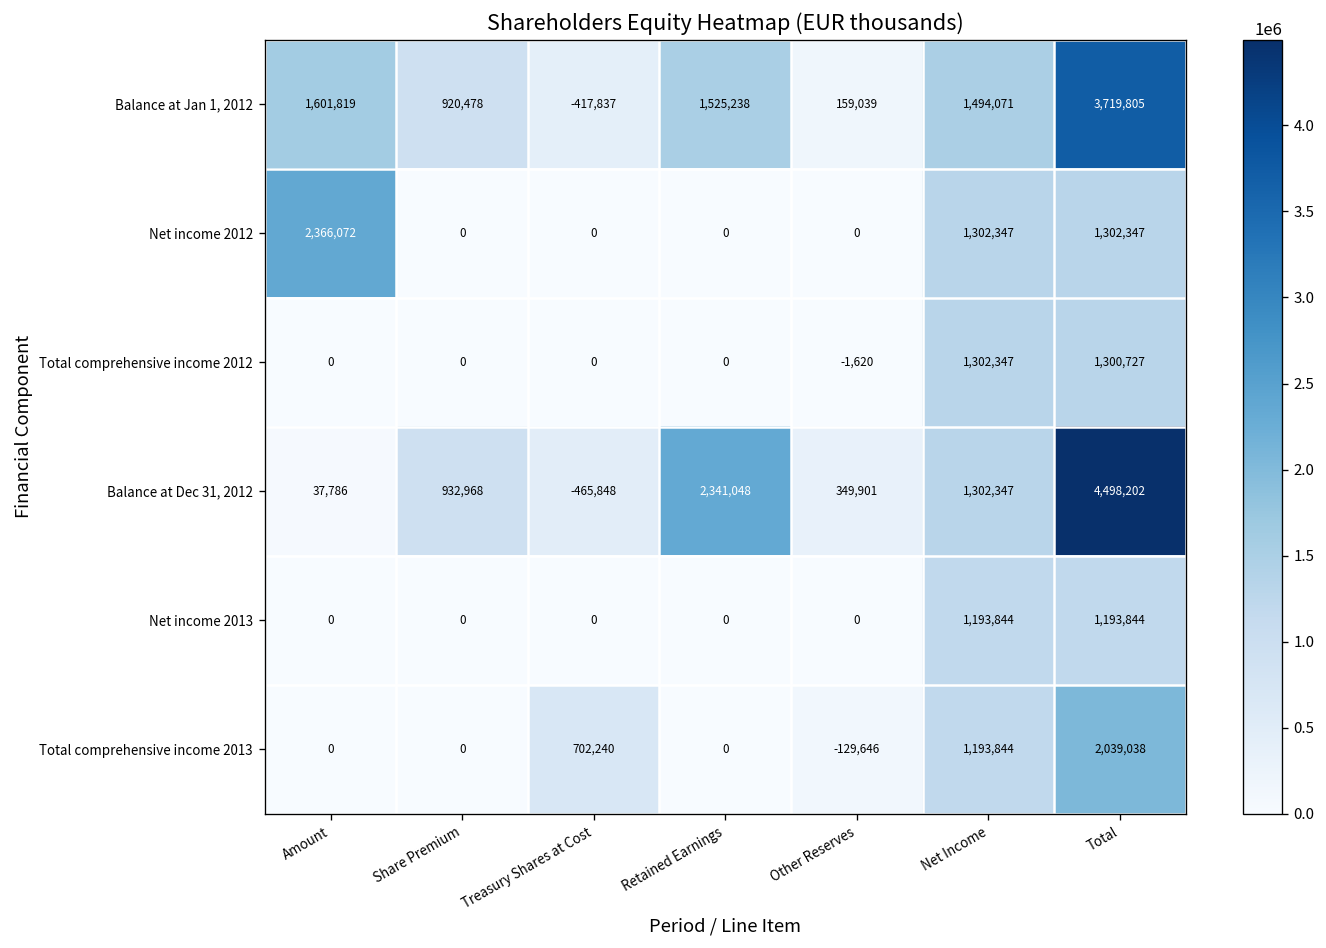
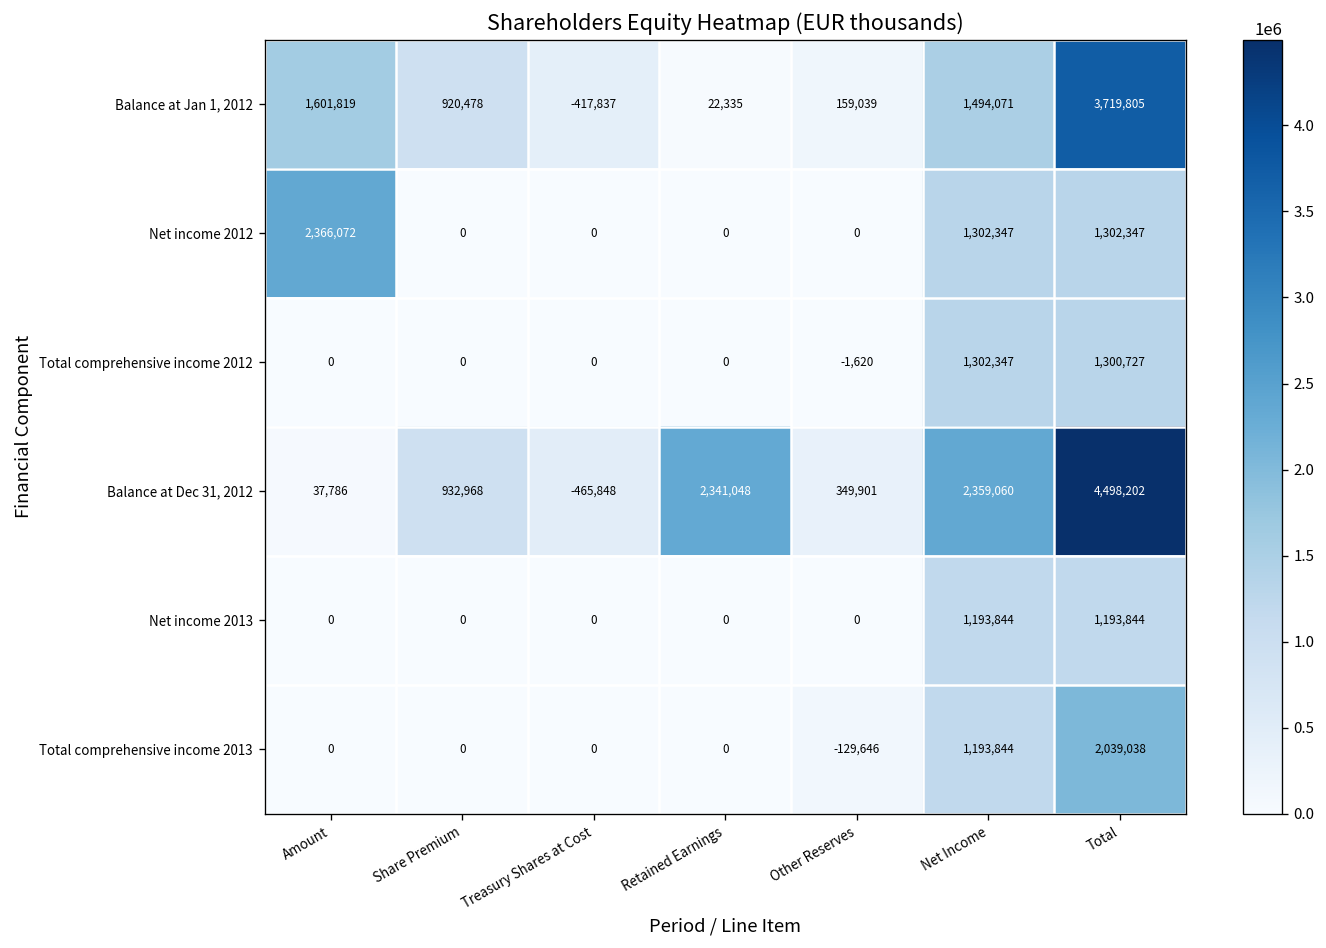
Balance at Jan 1, 2012, Retained Earnings: 1,525,238 -> 22,335
Balance at Dec 31, 2012, Net Income: 1,302,347 -> 2,359,060
Total comprehensive income 2013, Treasury Shares at Cost: 702,240 -> 0
